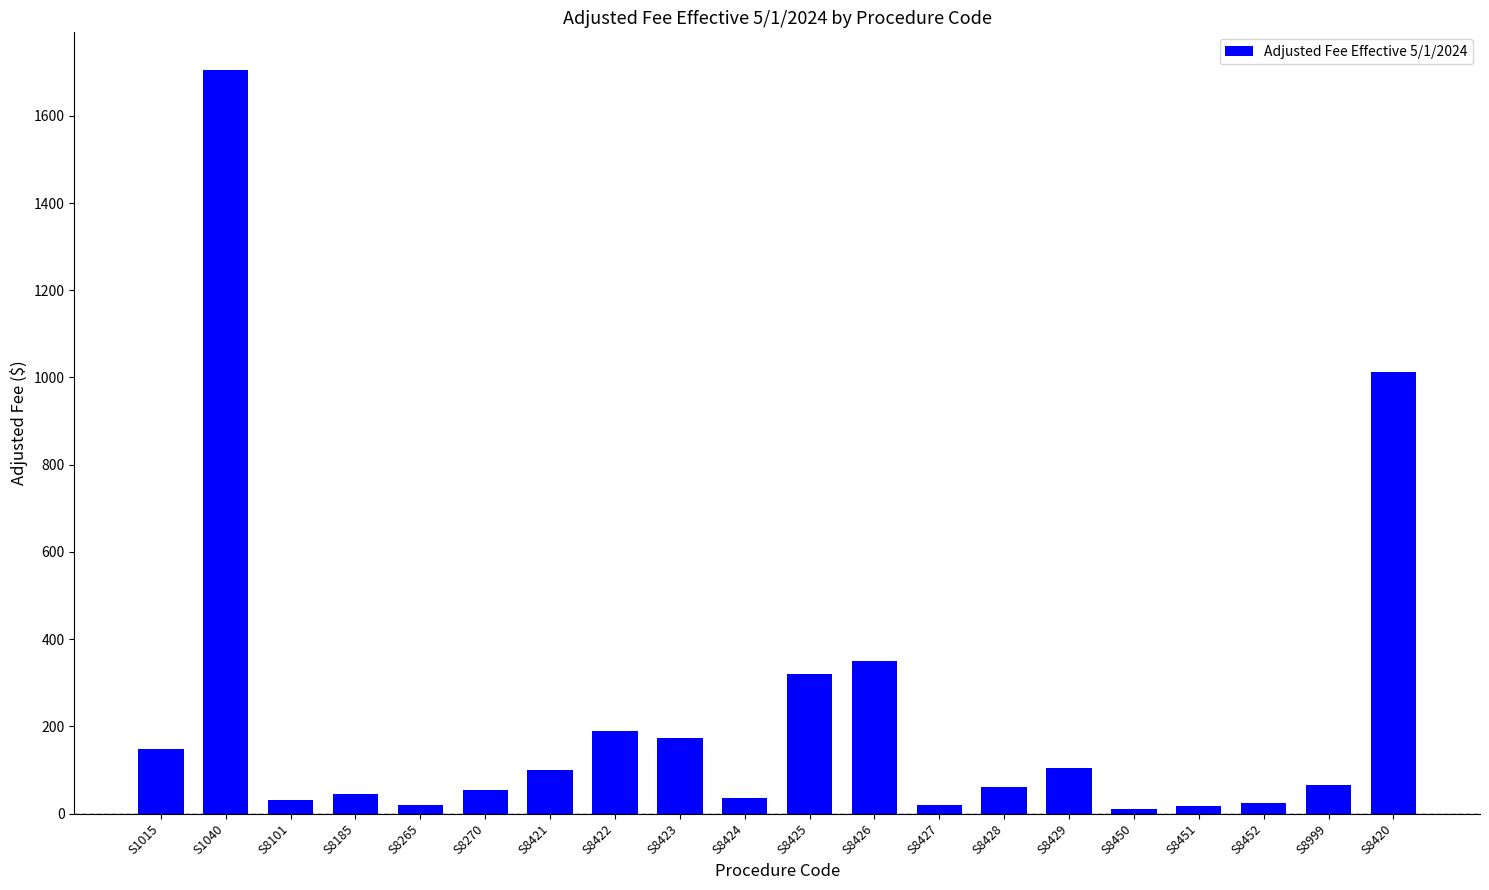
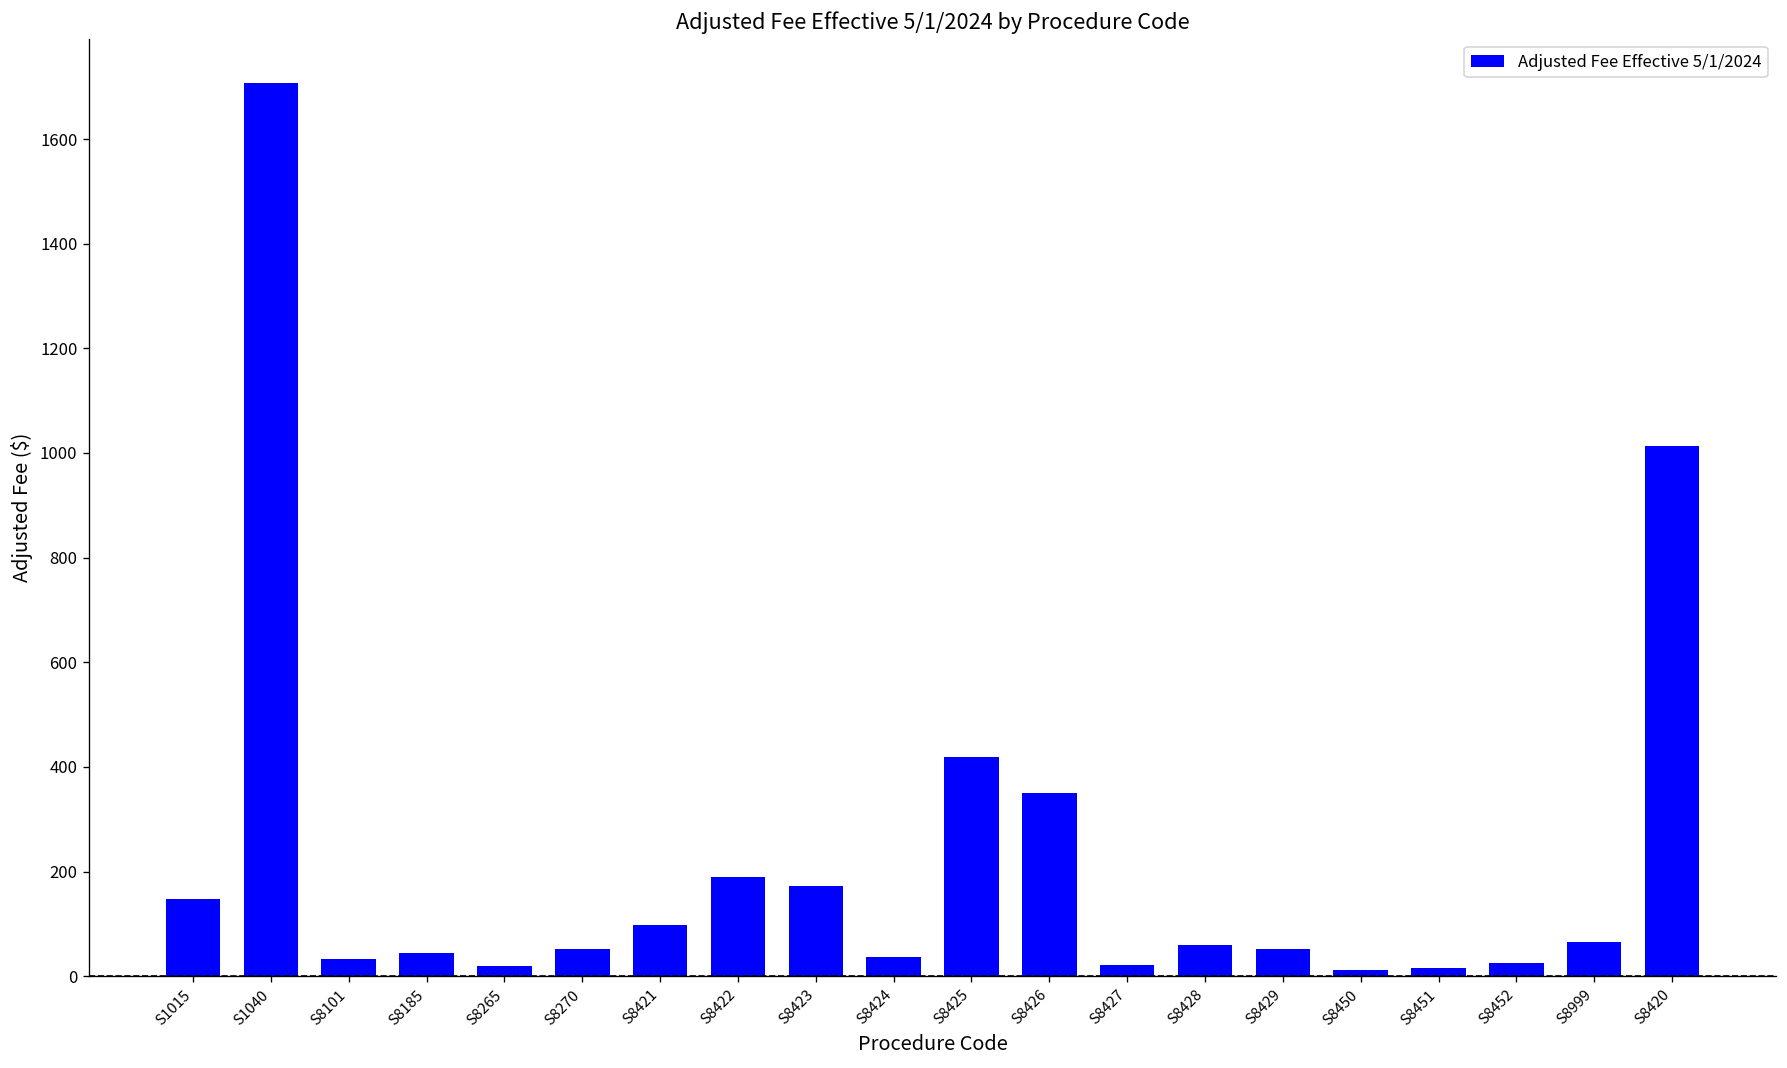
S8425: 320 -> 420
S8429: 100 -> 50
